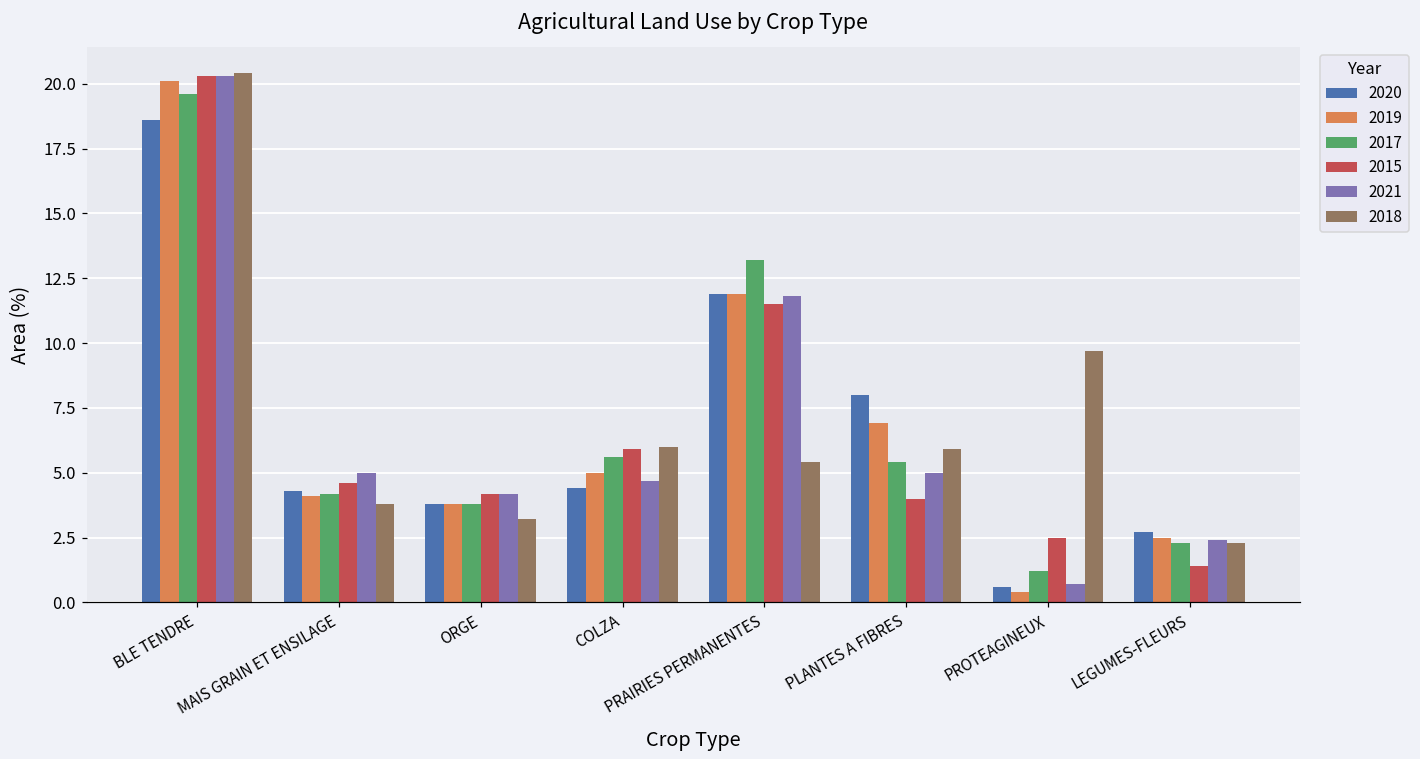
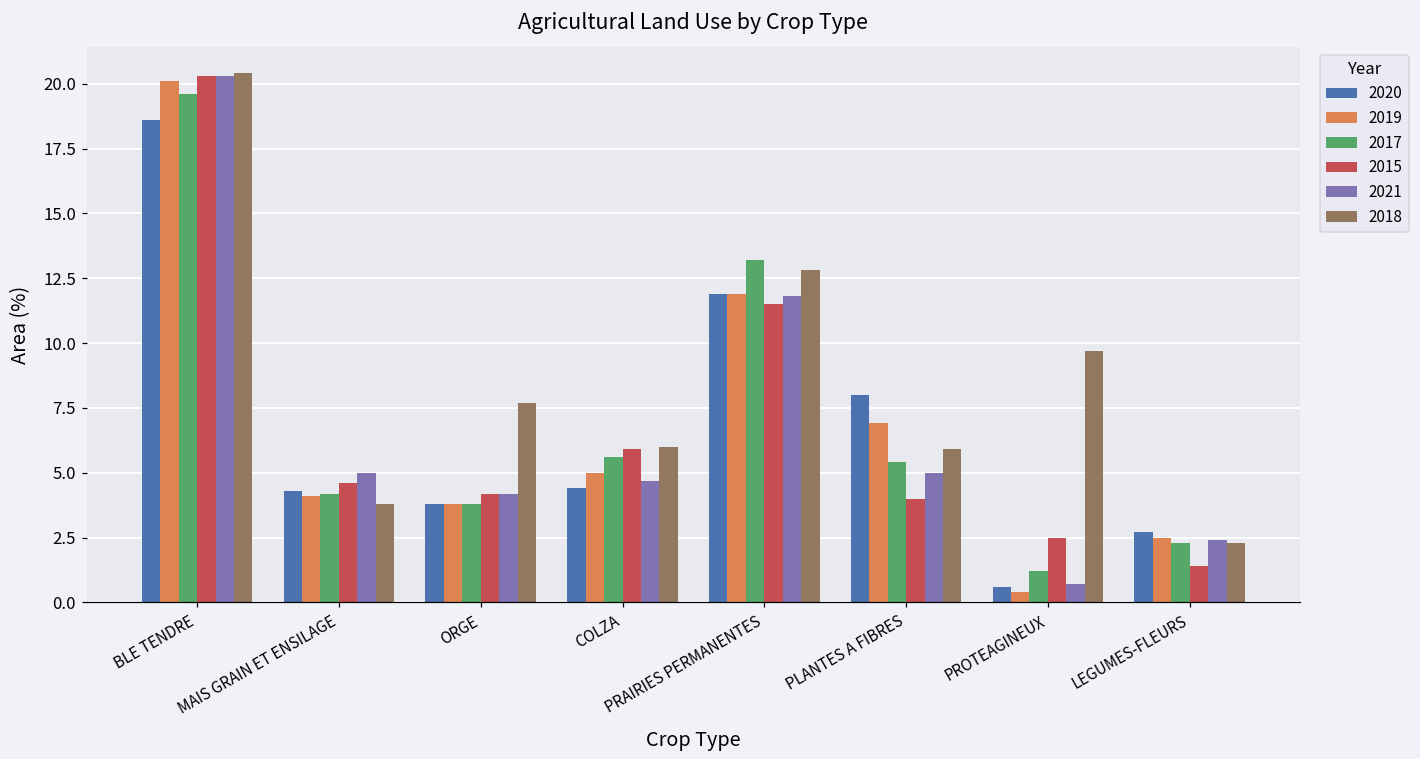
2018, ORGE: 3.2 -> 7.7
2018, PRAIRIES PERMANENTES: 5.4 -> 12.8
